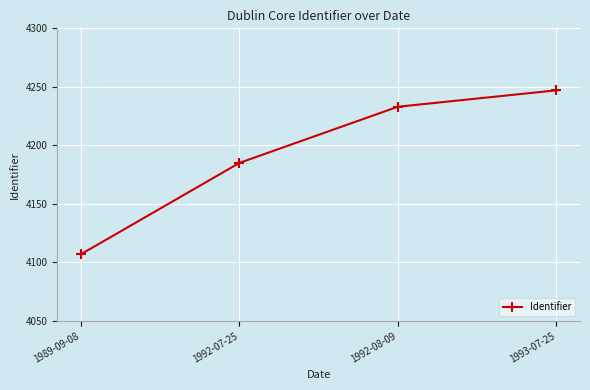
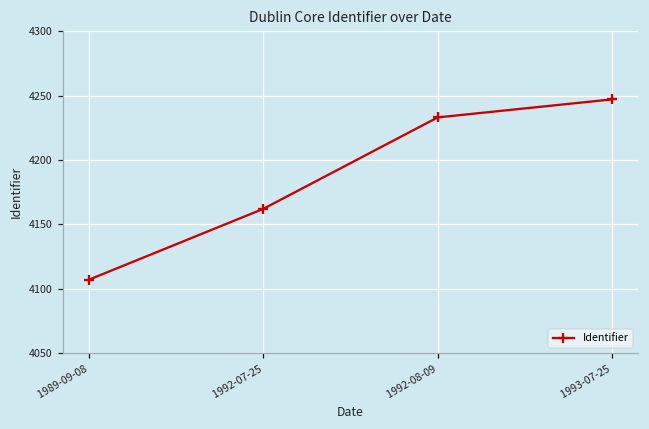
1992-07-25: 4185 -> 4162
